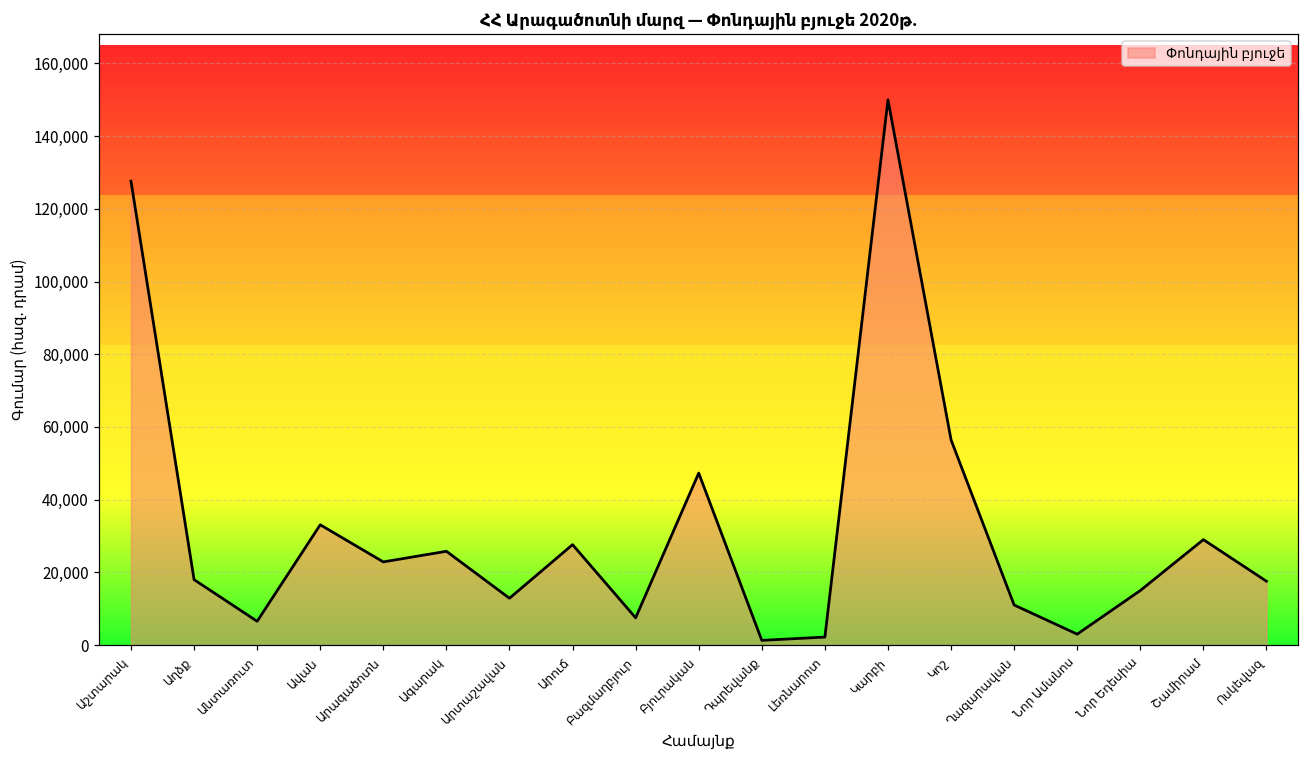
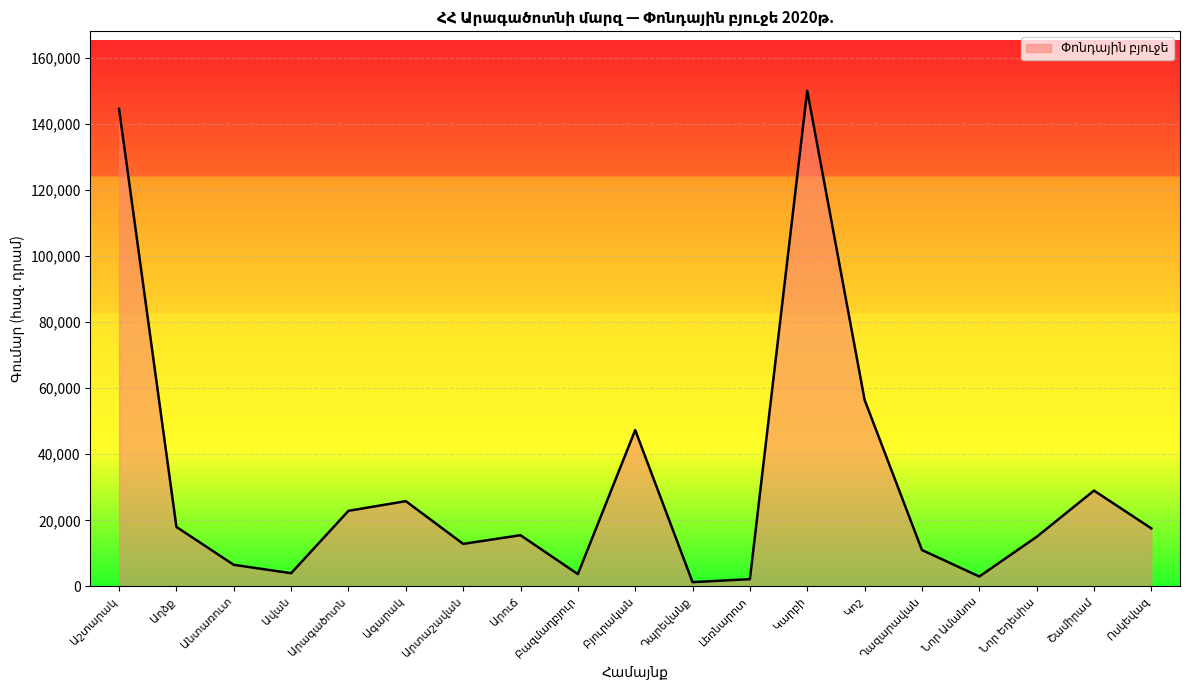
Աշտարակ: 128,000 -> 145,000
Ավան: 33,000 -> 4,000
Արուճ: 28,000 -> 16,000
Բազմաղբյուր: 8,000 -> 4,000
